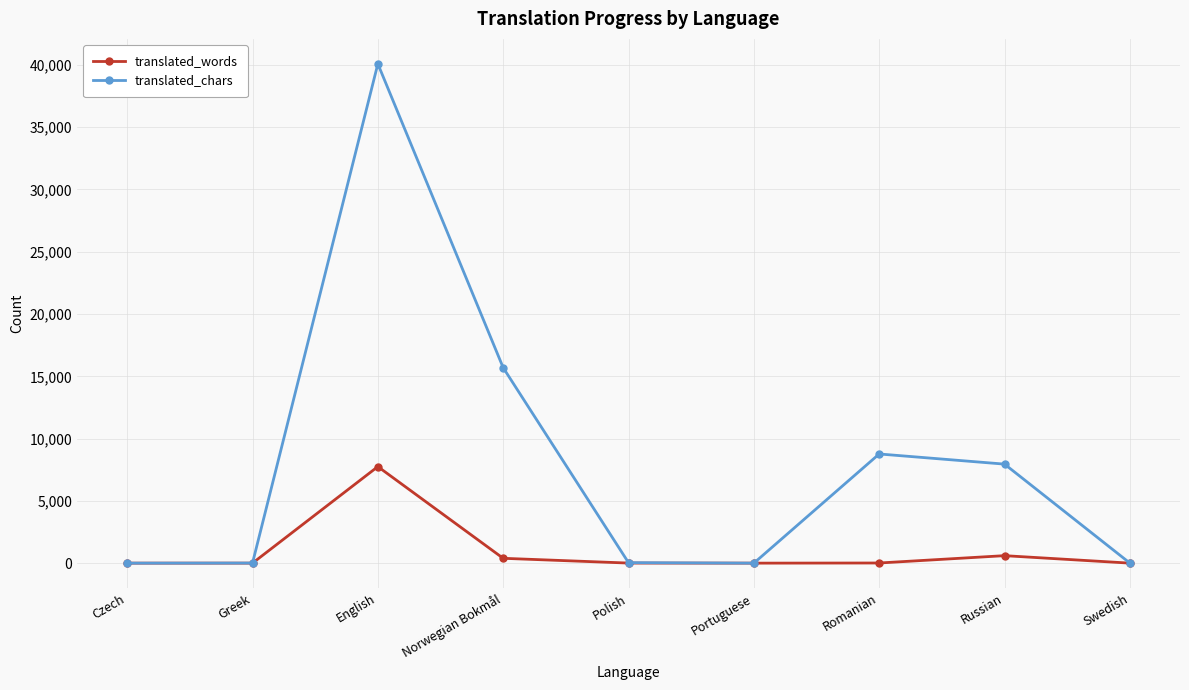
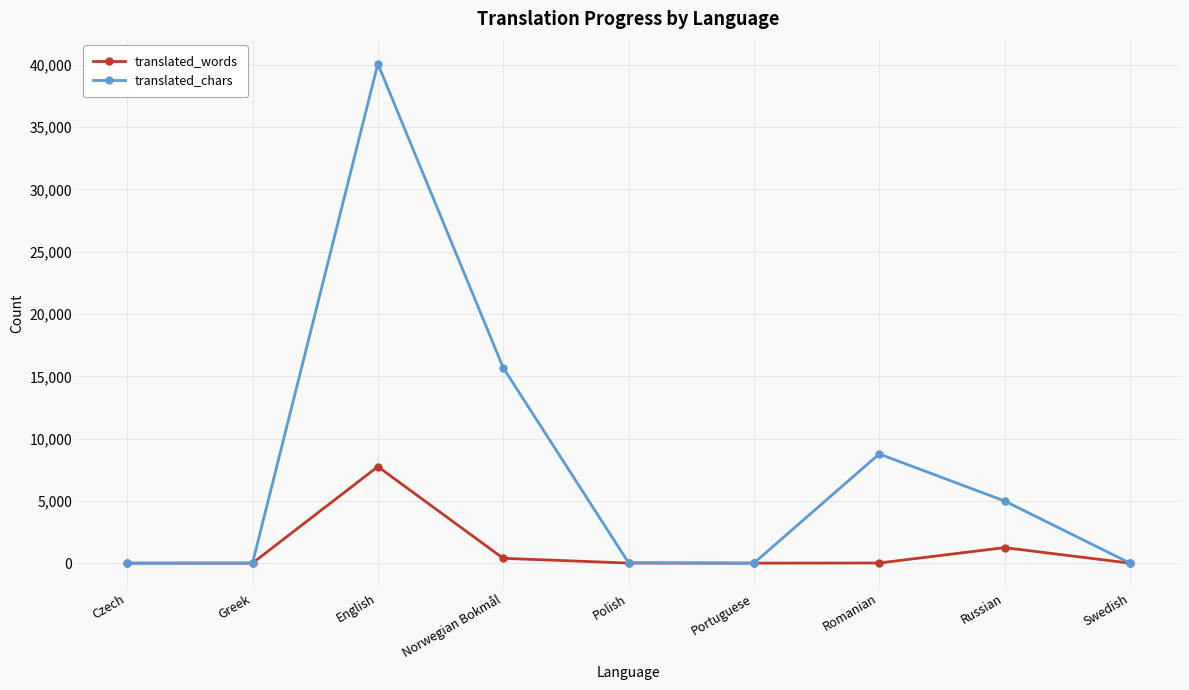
translated_words, Russian: 600 -> 1,200
translated_chars, Russian: 8,000 -> 5,000
